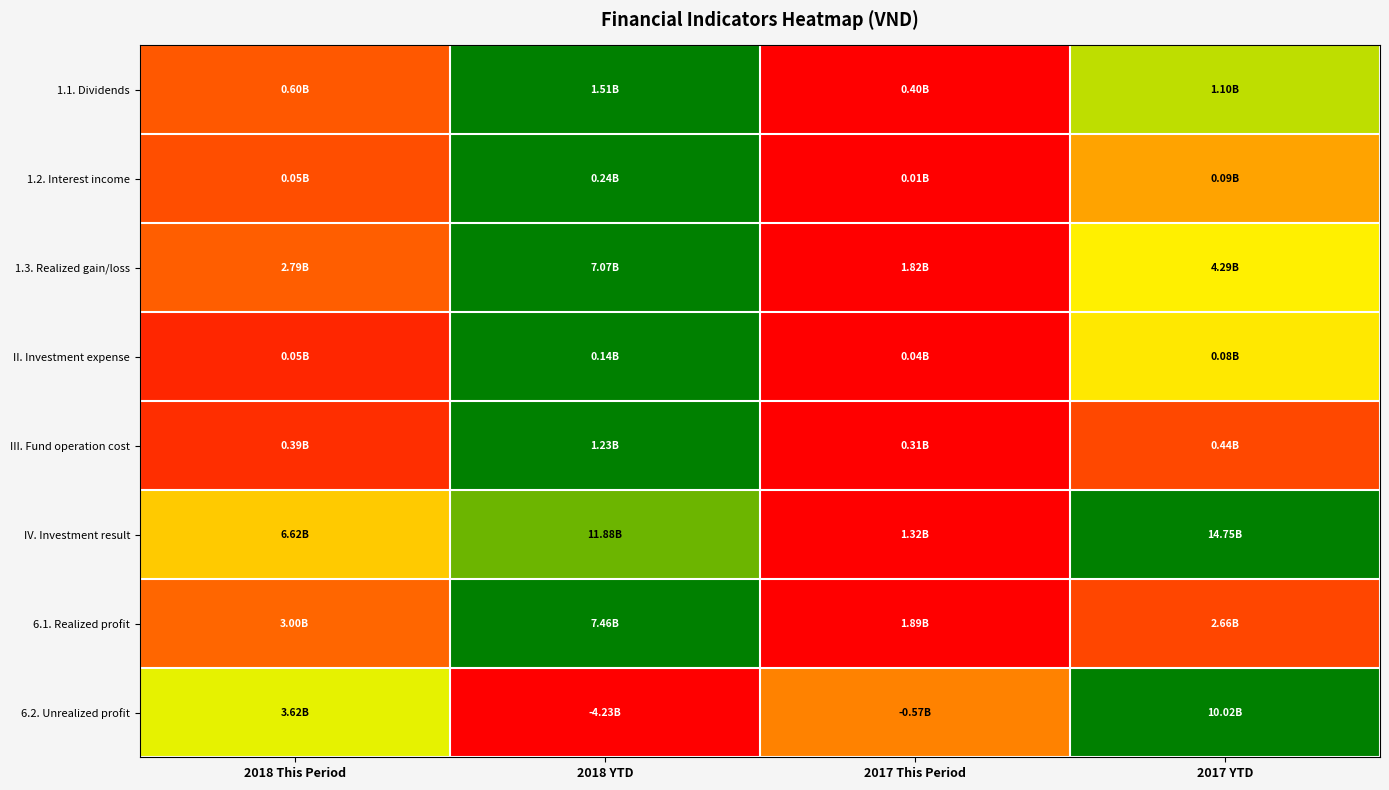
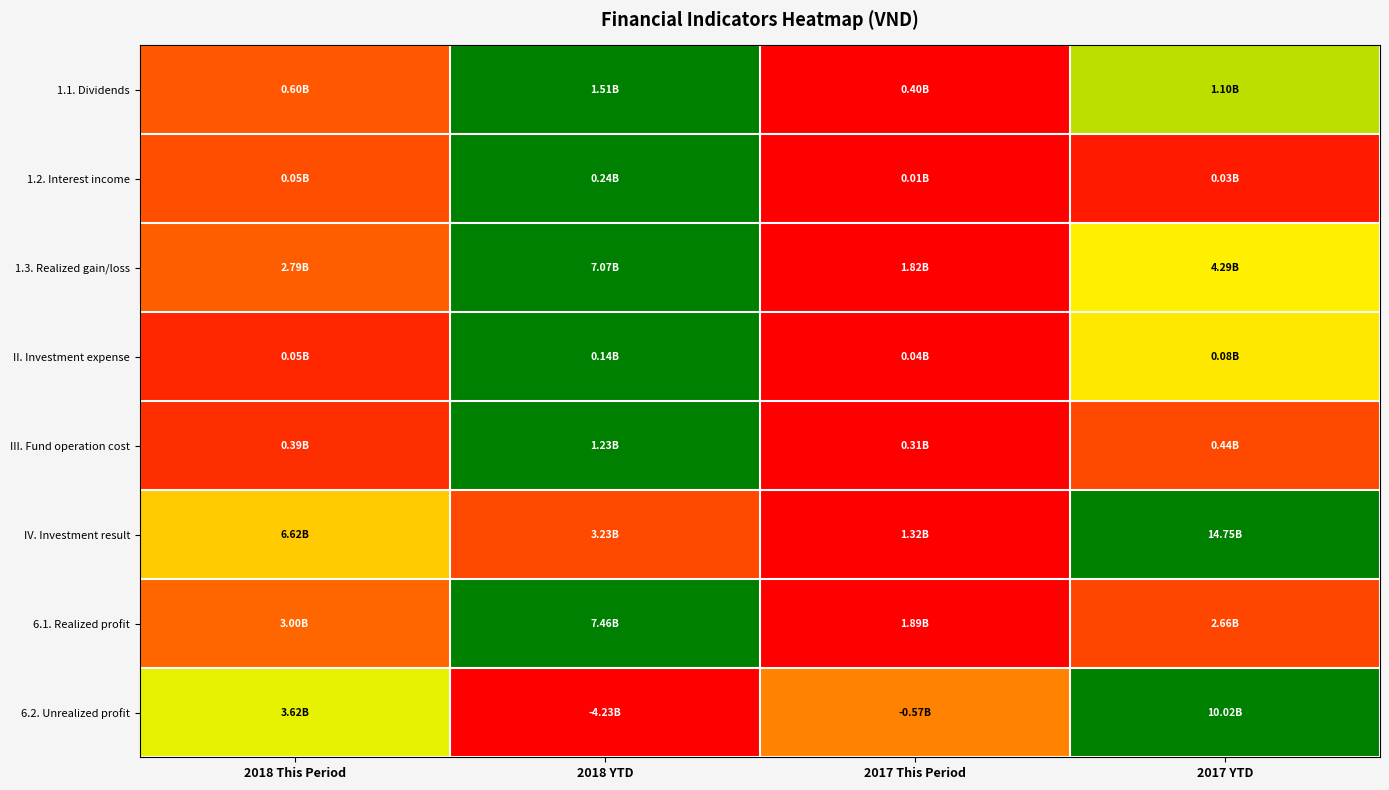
1.2. Interest income, 2017 YTD: 0.09B -> 0.03B
IV. Investment result, 2018 YTD: 11.88B -> 3.23B
